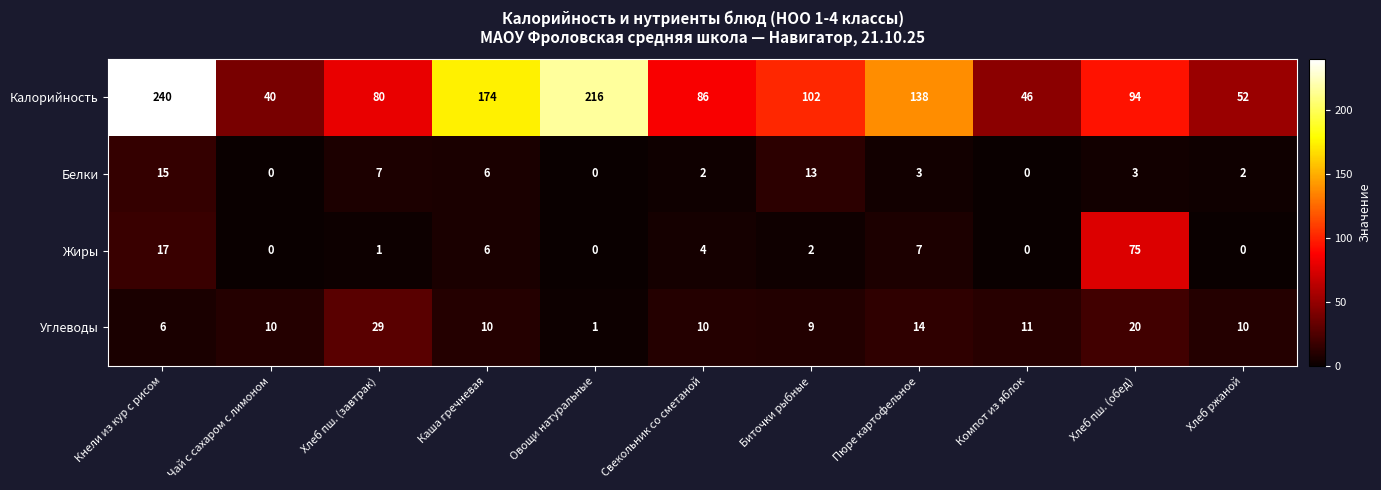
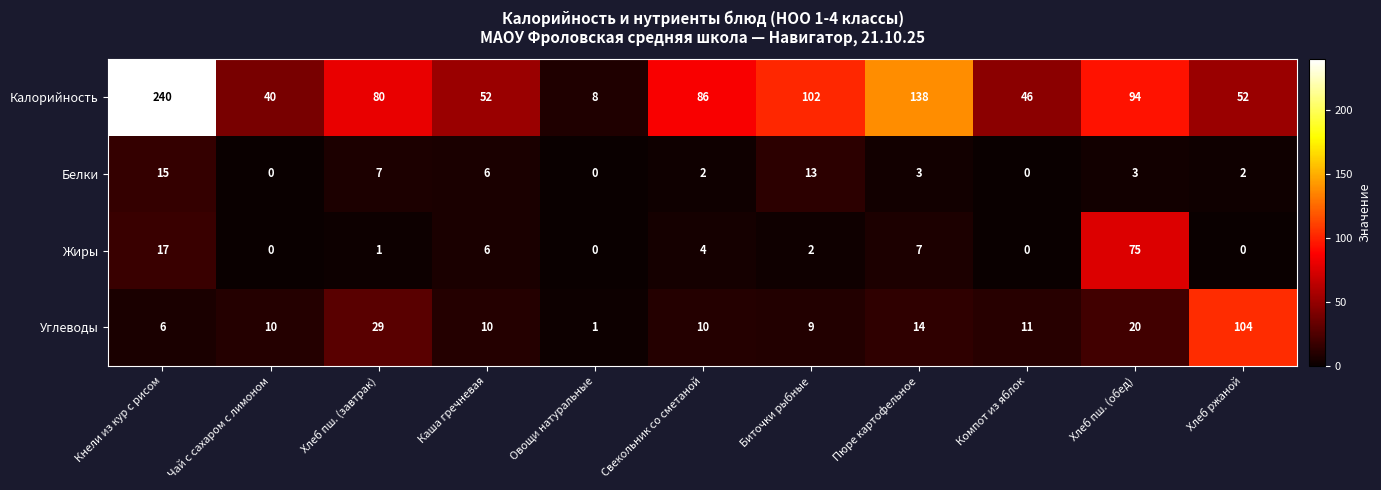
Калорийность, Каша гречневая: 174 -> 52
Калорийность, Овощи натуральные: 216 -> 8
Углеводы, Хлеб ржаной: 10 -> 104
